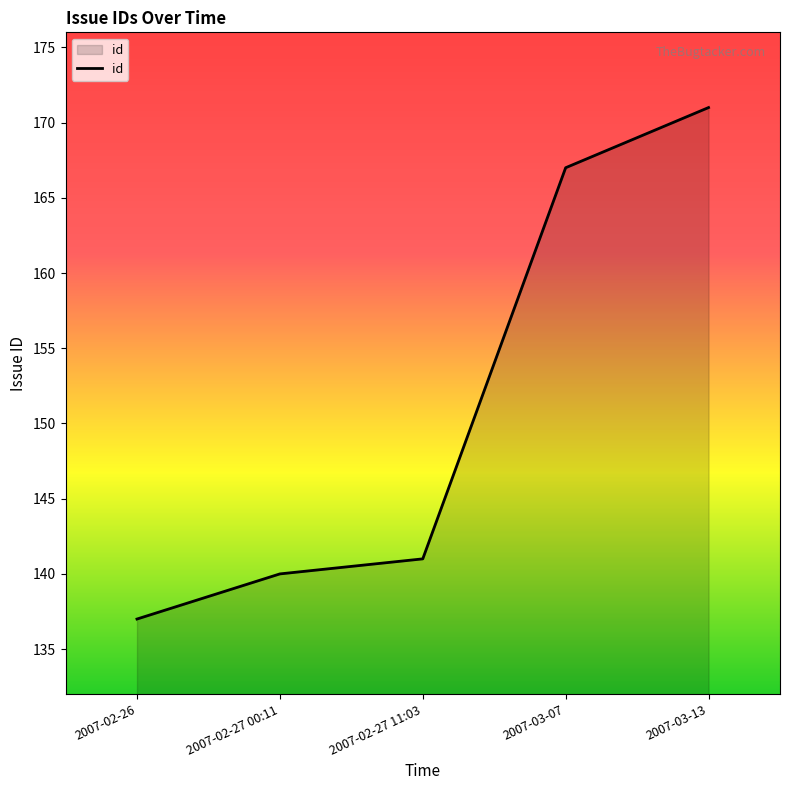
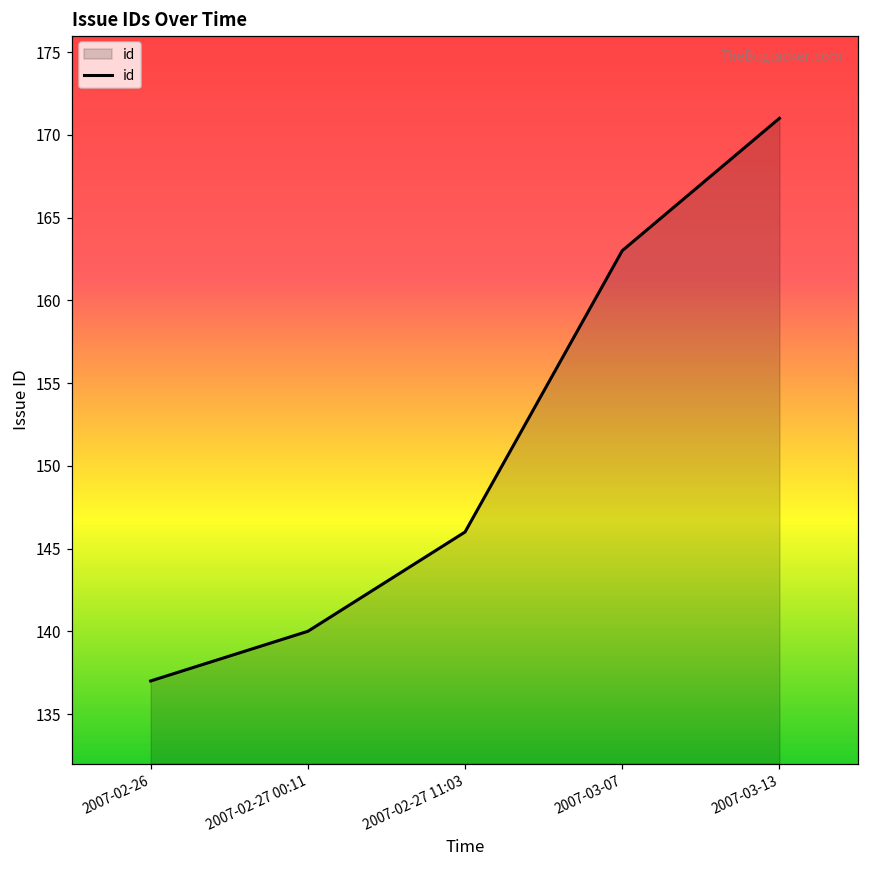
2007-02-27 11:03: 141 -> 146
2007-03-07: 167 -> 163
